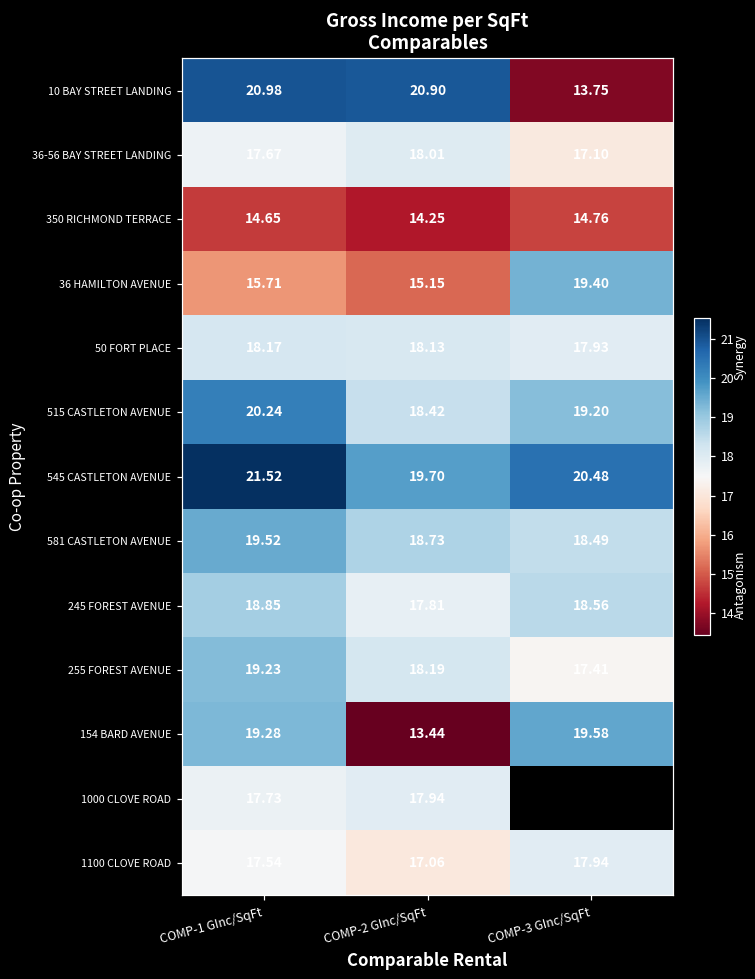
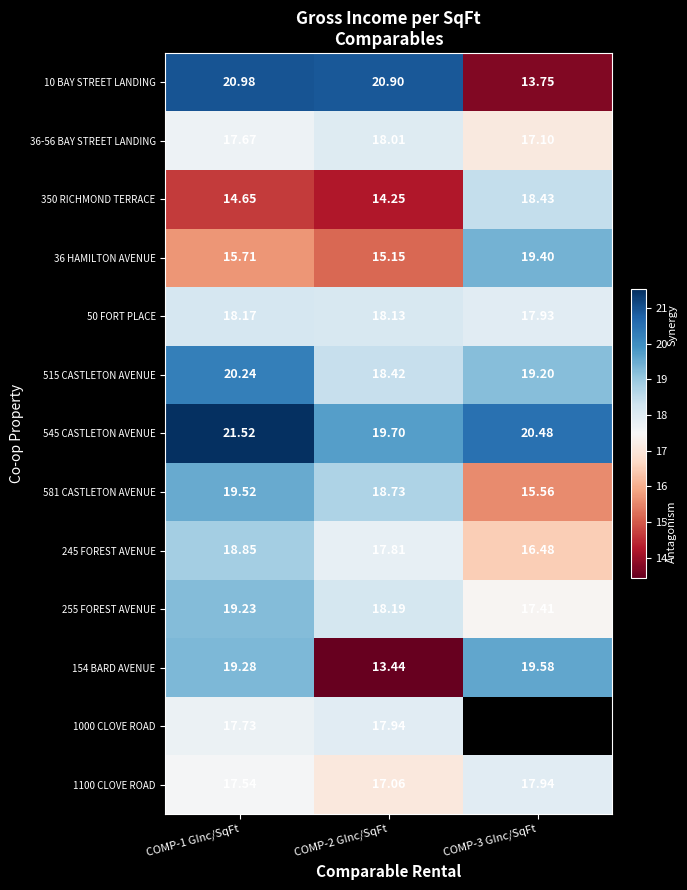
350 RICHMOND TERRACE, COMP-3 GInc/SqFt: 14.76 -> 18.43
581 CASTLETON AVENUE, COMP-3 GInc/SqFt: 18.49 -> 15.56
245 FOREST AVENUE, COMP-3 GInc/SqFt: 18.56 -> 16.48
